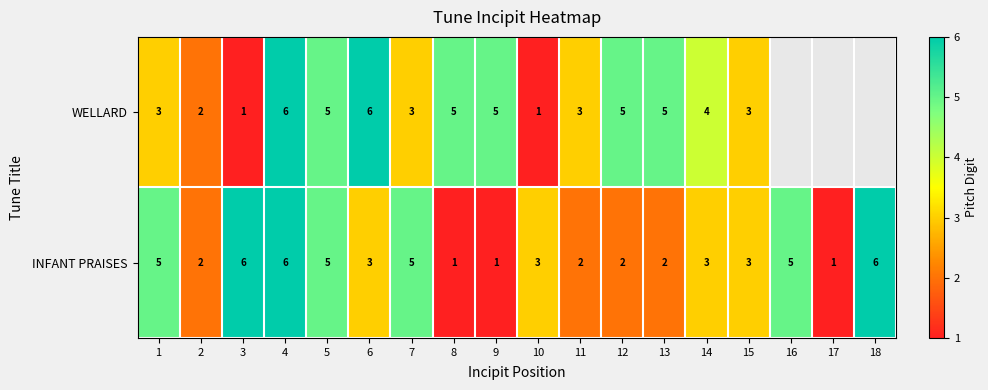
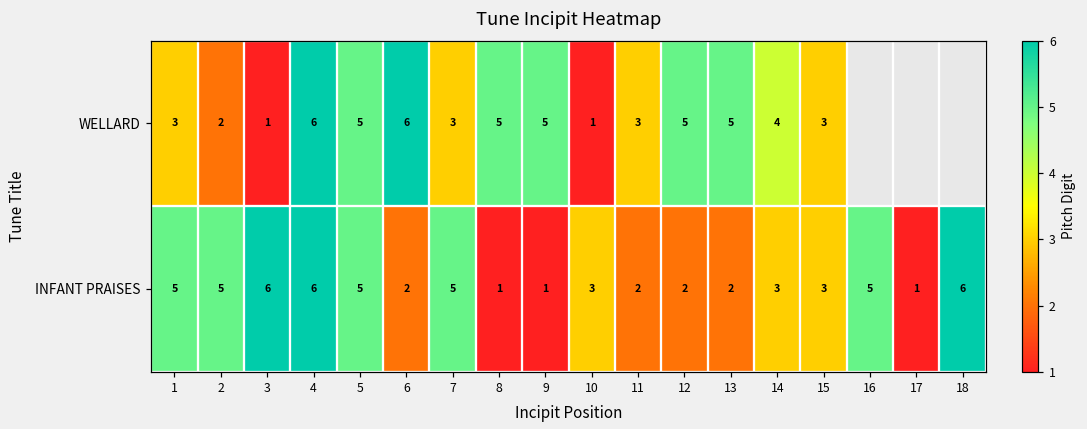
INFANT PRAISES, 2: 2 -> 5
INFANT PRAISES, 6: 3 -> 2
